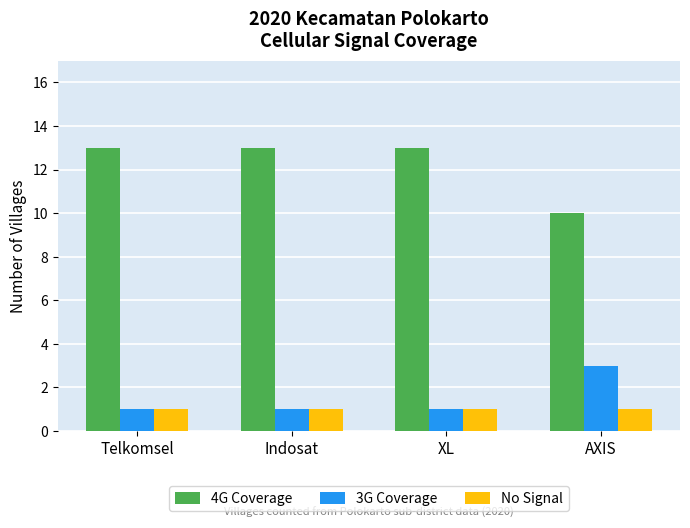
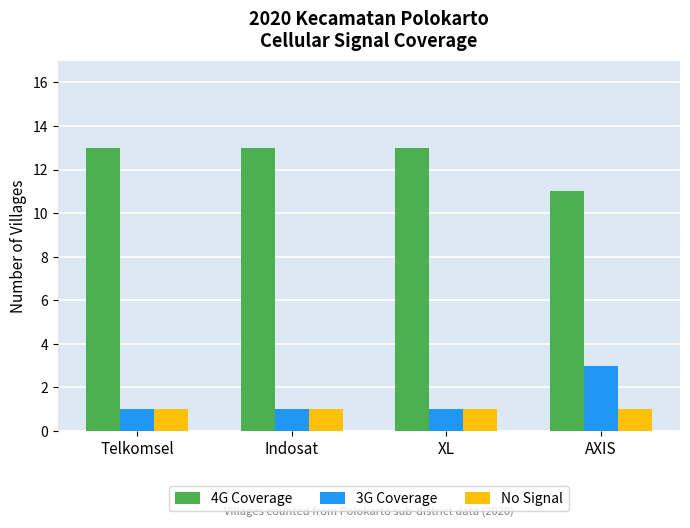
4G Coverage, AXIS: 10 -> 11
